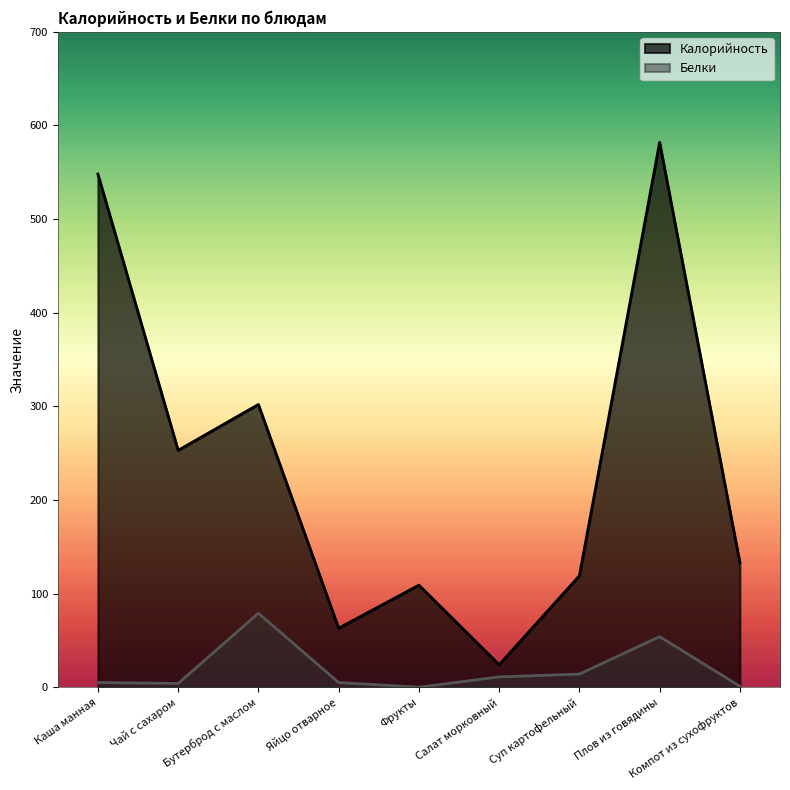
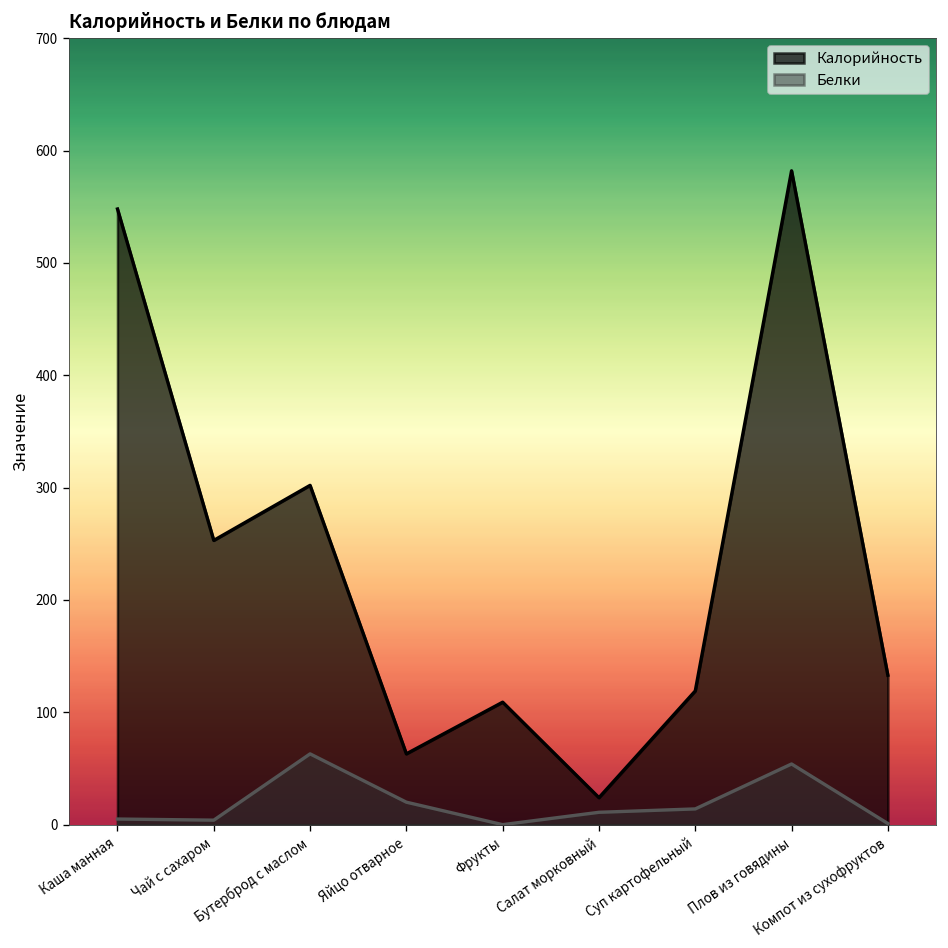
Белки, Бутерброд с маслом: 80 -> 60
Белки, Яйцо отварное: 10 -> 20
